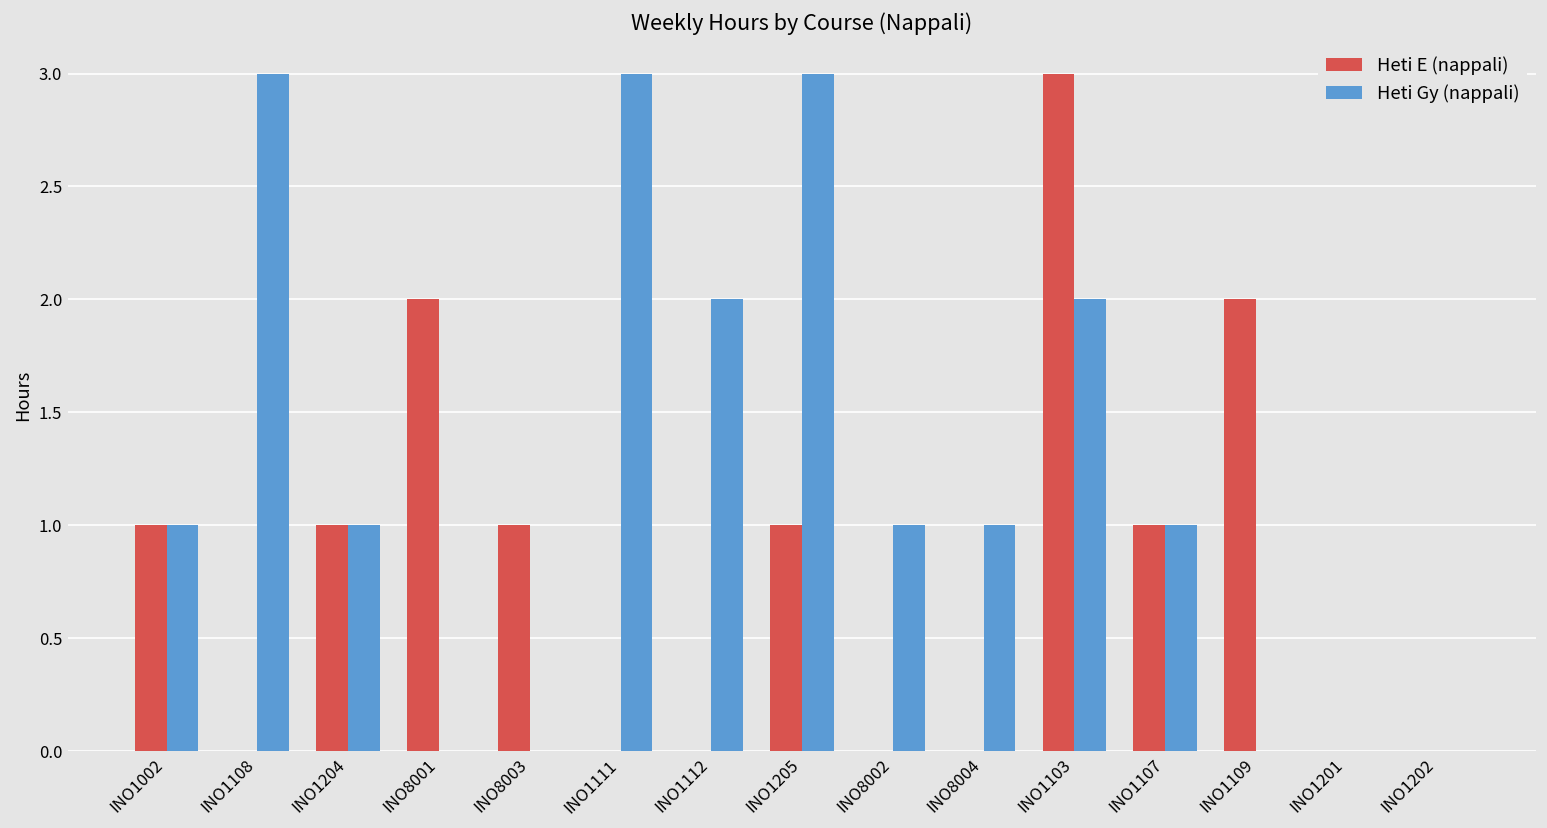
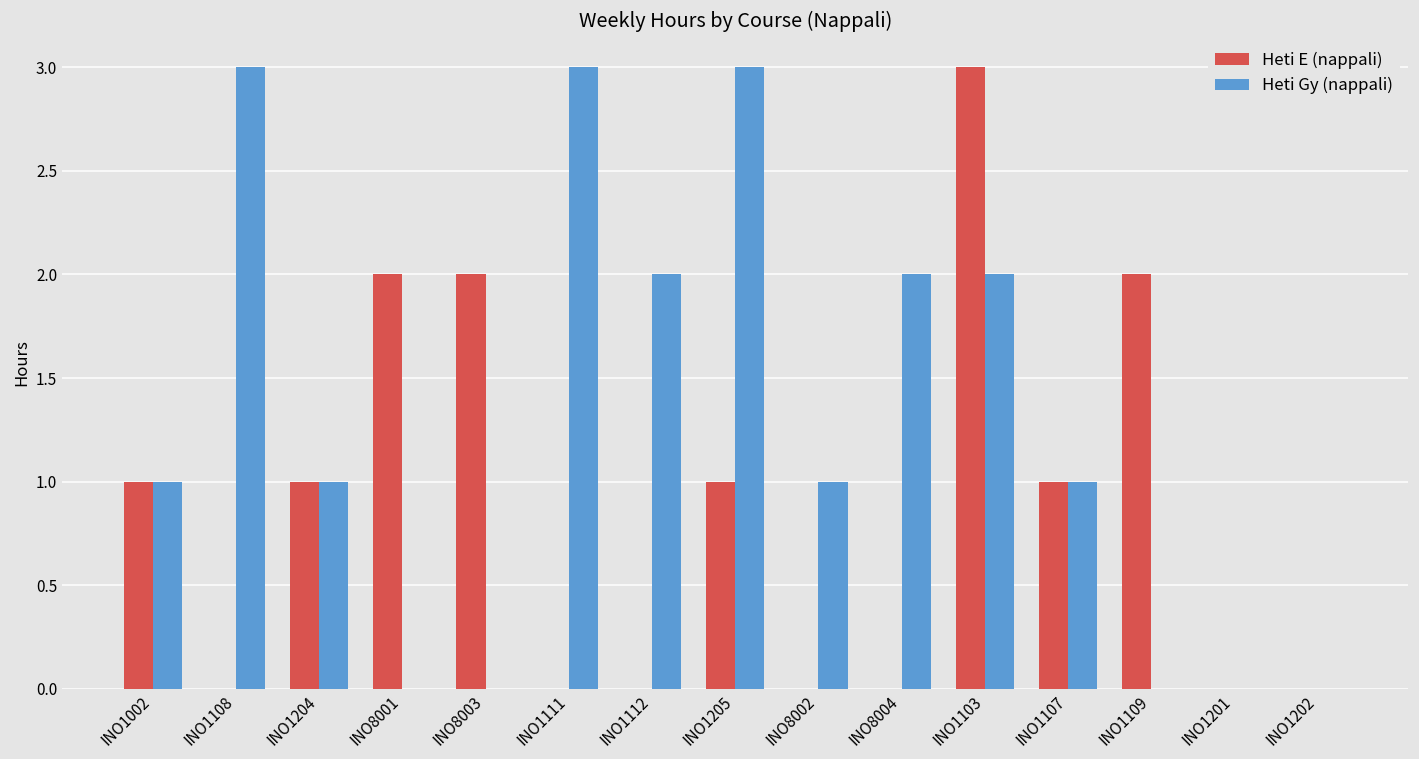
Heti E (nappali), INO8003: 1 -> 2
Heti Gy (nappali), INO8004: 1 -> 2
